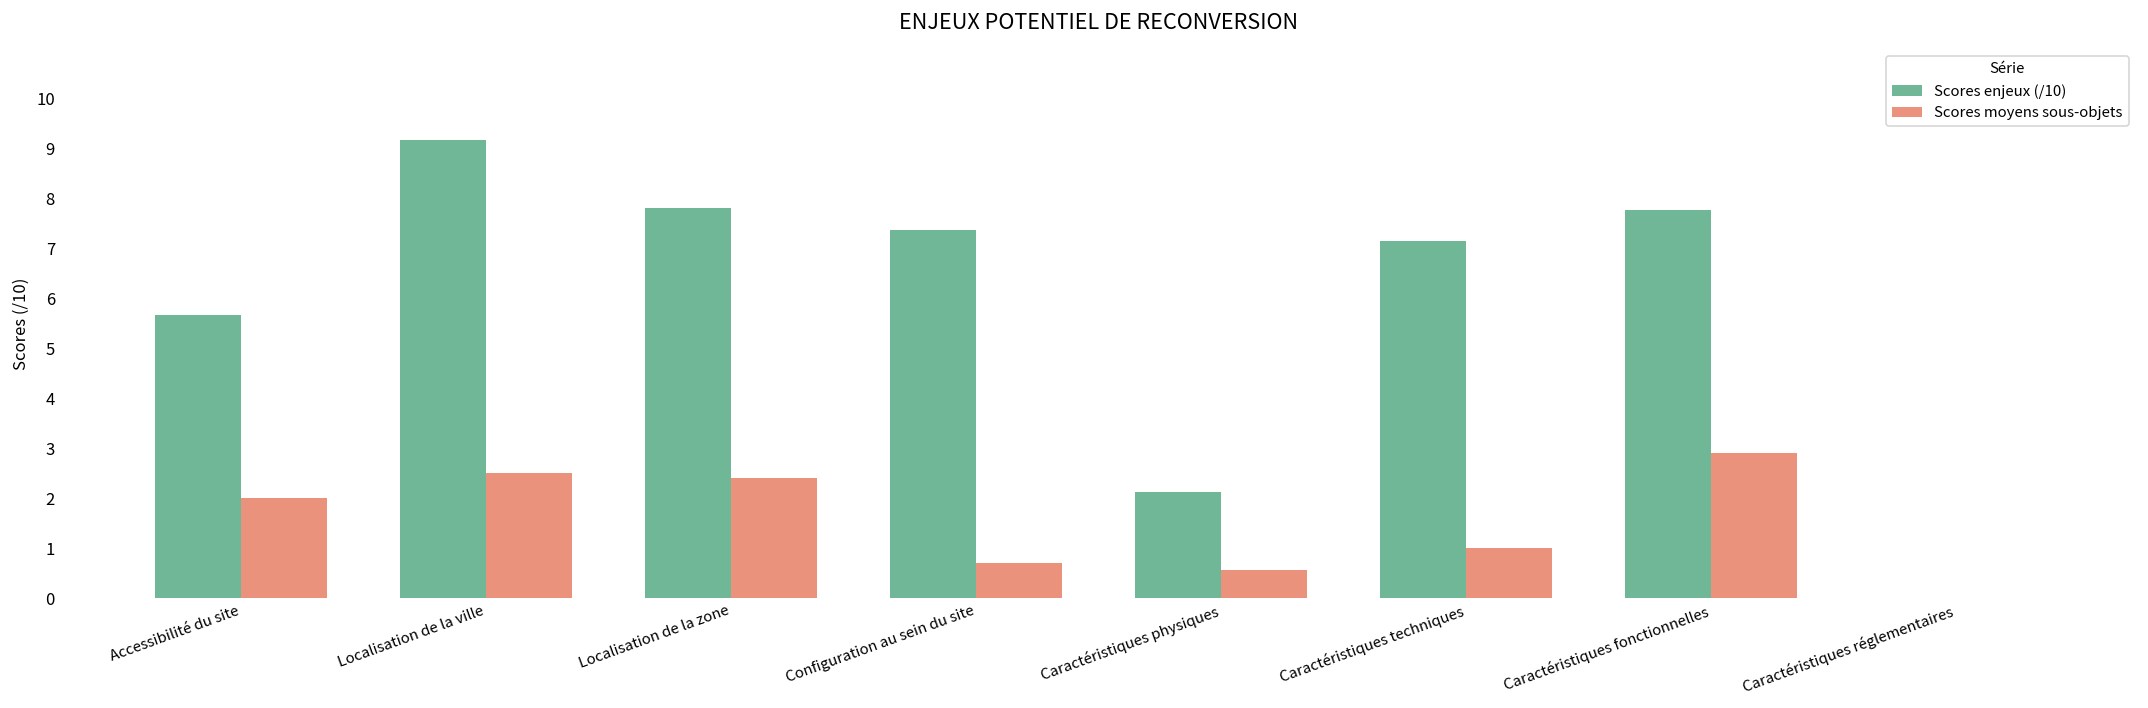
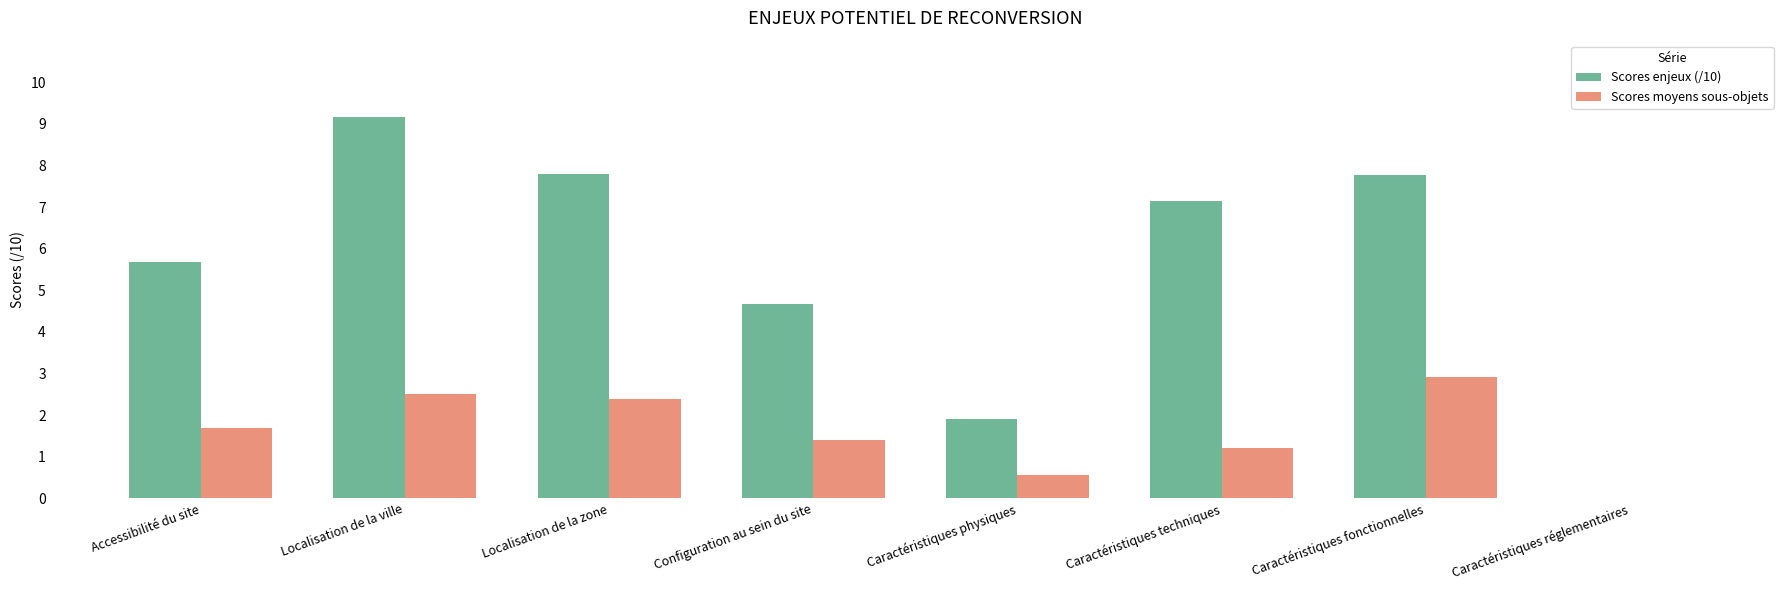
Scores moyens sous-objets, Accessibilité du site: 2.0 -> 1.7
Scores enjeux (/10), Configuration au sein du site: 7.4 -> 4.7
Scores moyens sous-objets, Configuration au sein du site: 0.7 -> 1.4
Scores enjeux (/10), Caractéristiques physiques: 2.1 -> 1.9
Scores moyens sous-objets, Caractéristiques techniques: 1.0 -> 1.2
